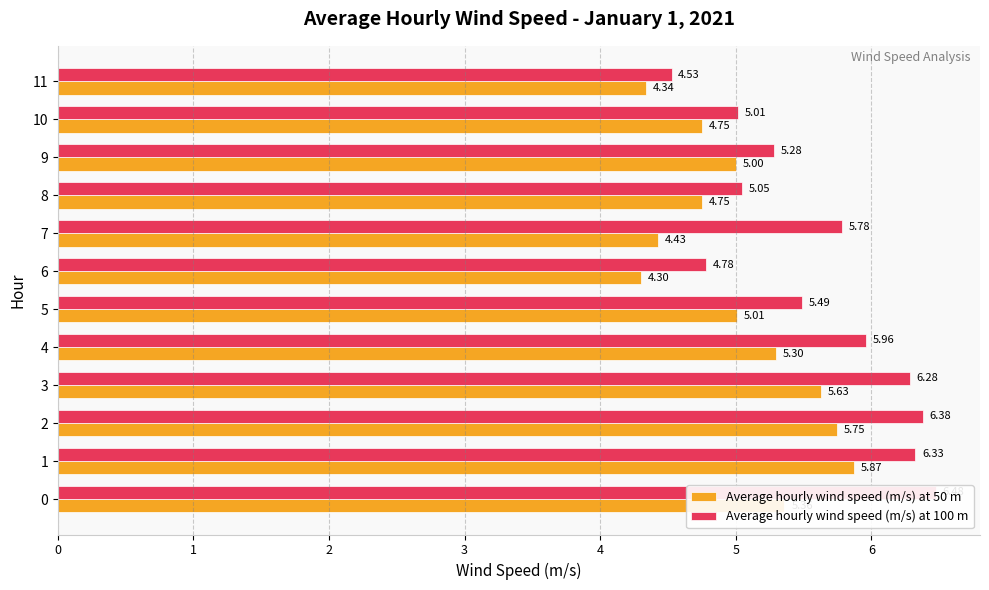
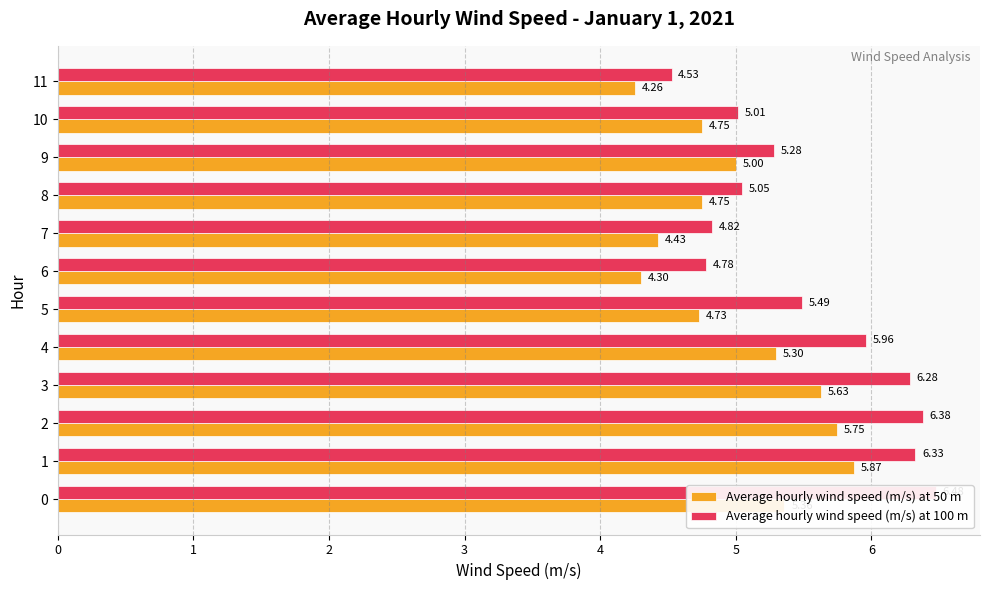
Average hourly wind speed (m/s) at 50 m, 11: 4.34 -> 4.26
Average hourly wind speed (m/s) at 100 m, 7: 5.78 -> 4.82
Average hourly wind speed (m/s) at 50 m, 5: 5.01 -> 4.73
